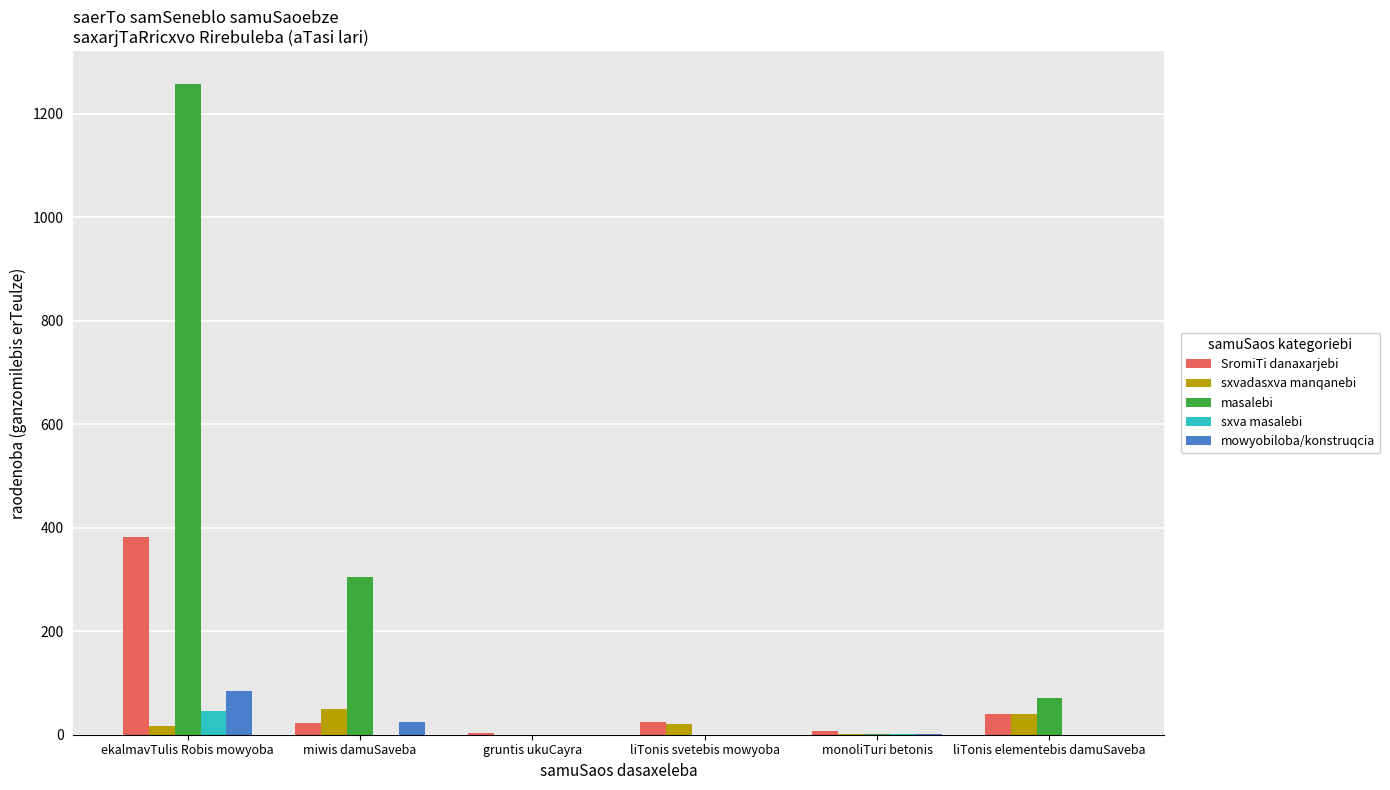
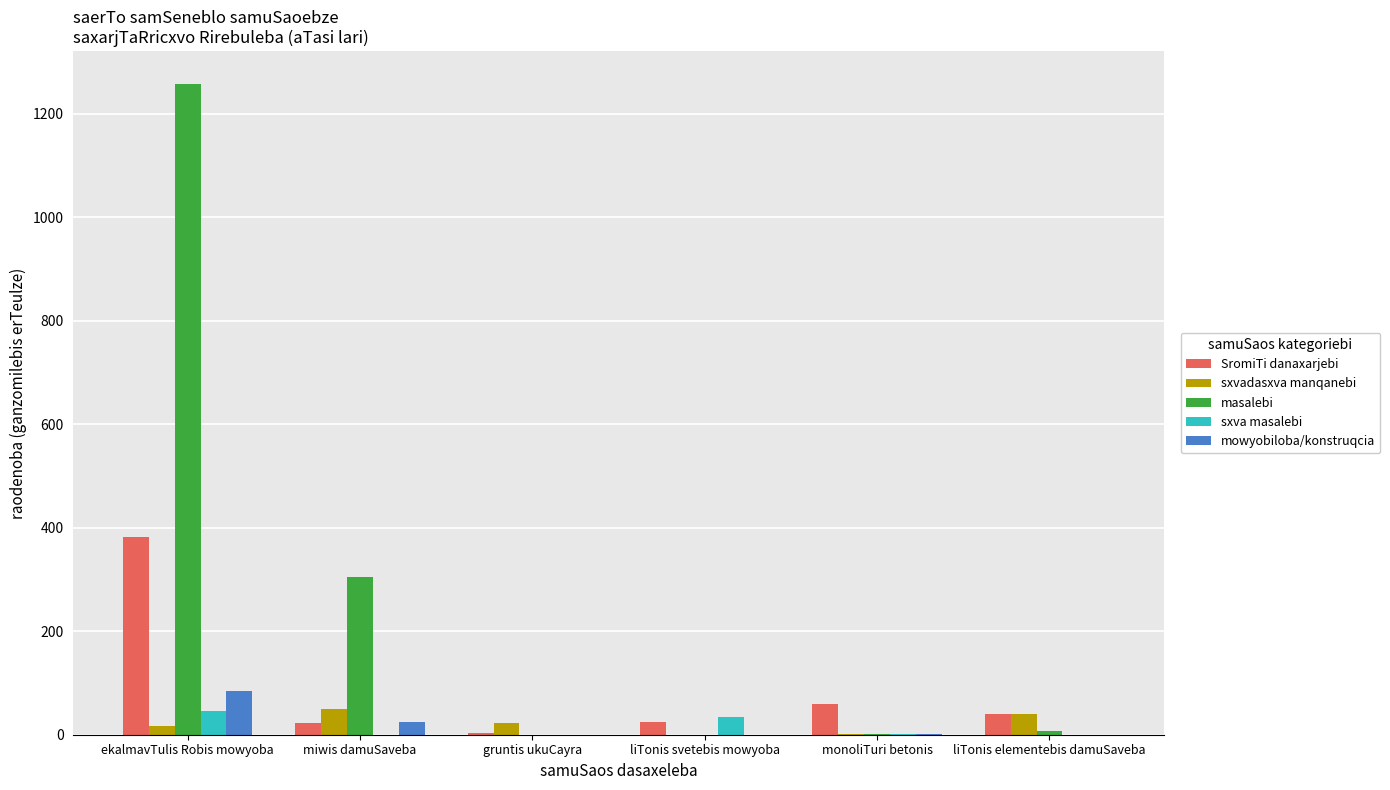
sxvadasxva manqanebi, gruntis ukuCayra: 0 -> 20
sxvadasxva manqanebi, liTonis svetebis mowyoba: 20 -> 0
sxva masalebi, liTonis svetebis mowyoba: 0 -> 40
SromiTi danaxarjebi, monoliTuri betonis: 10 -> 60
masalebi, liTonis elementebis damuSaveba: 70 -> 10
